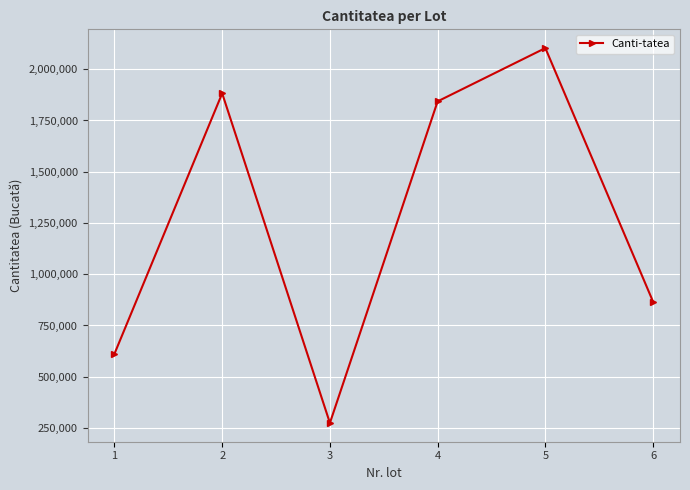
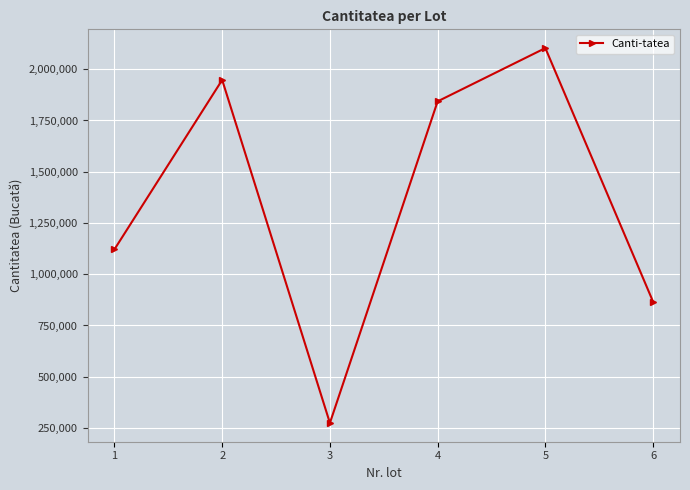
1: 610,000 -> 1,120,000
2: 1,880,000 -> 1,950,000
